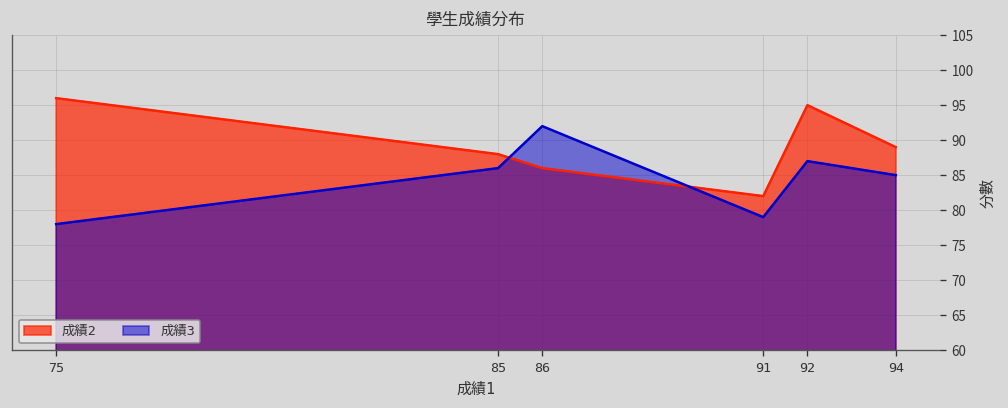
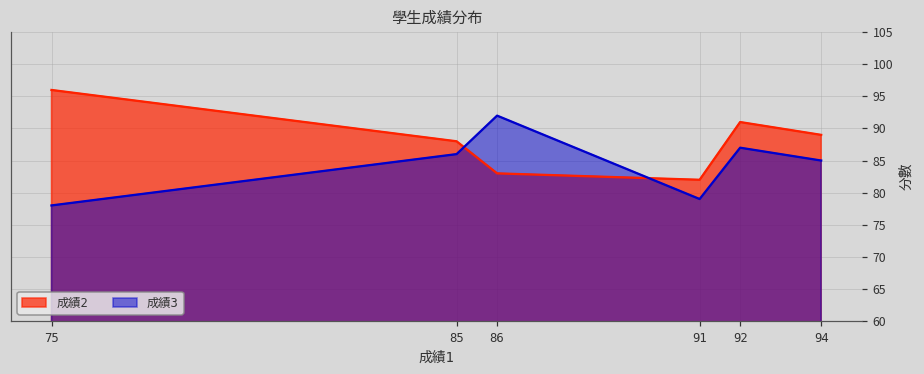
成績2, 86: 86 -> 83
成績2, 92: 95 -> 91
